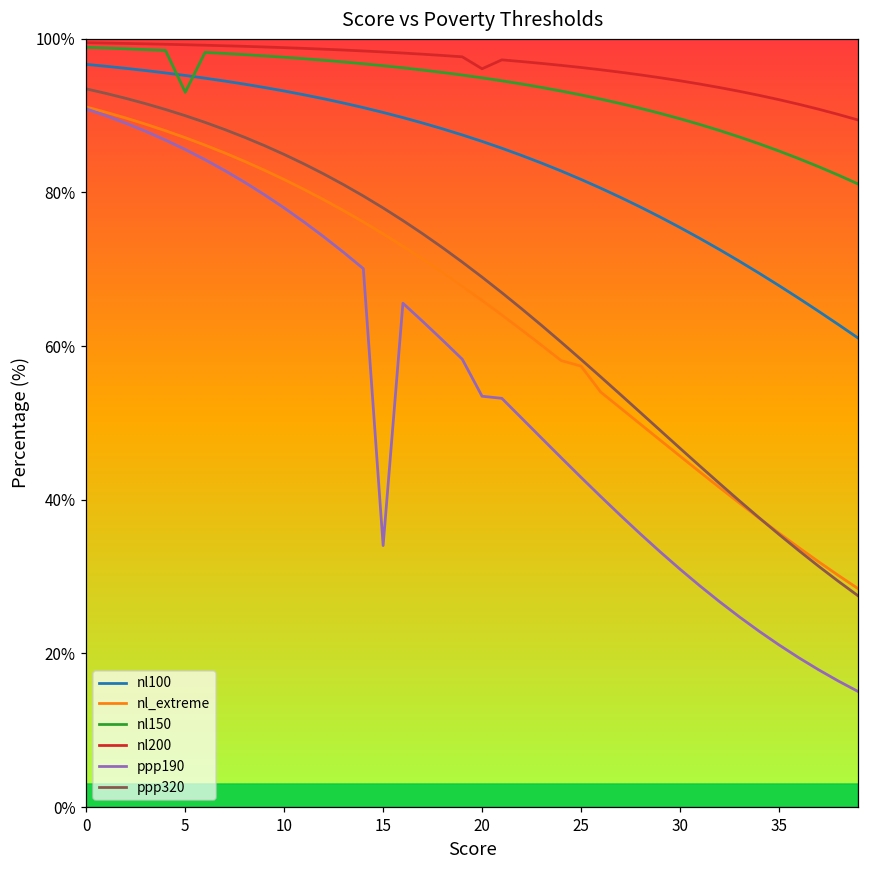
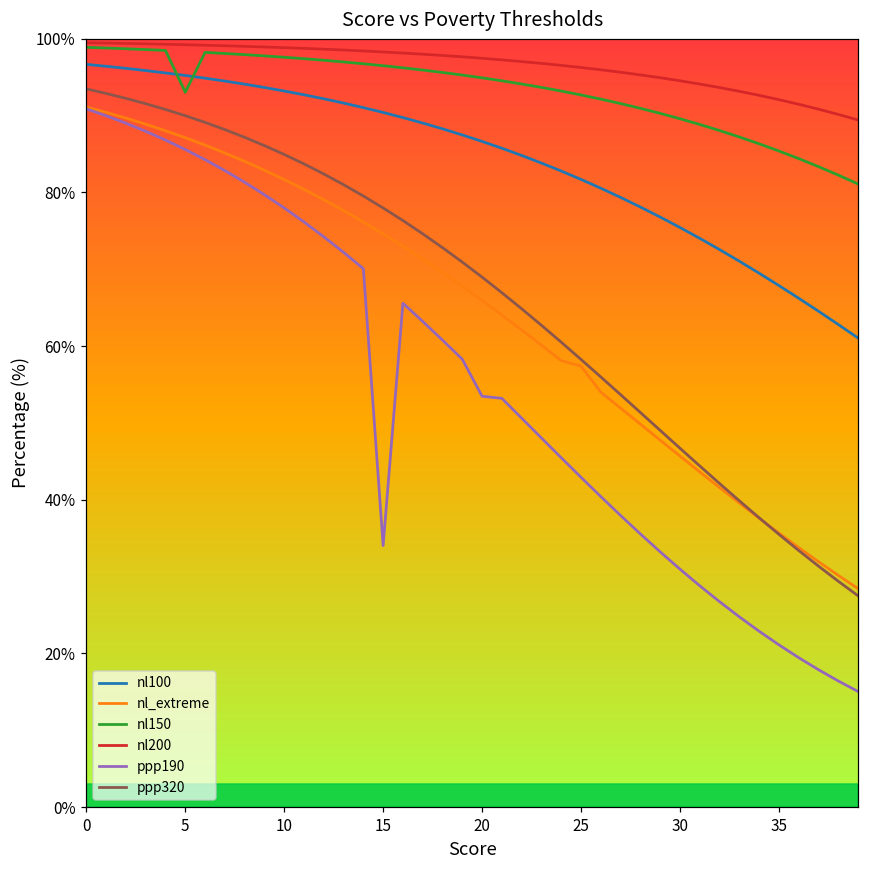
nl200, 20: 96% -> 97%
